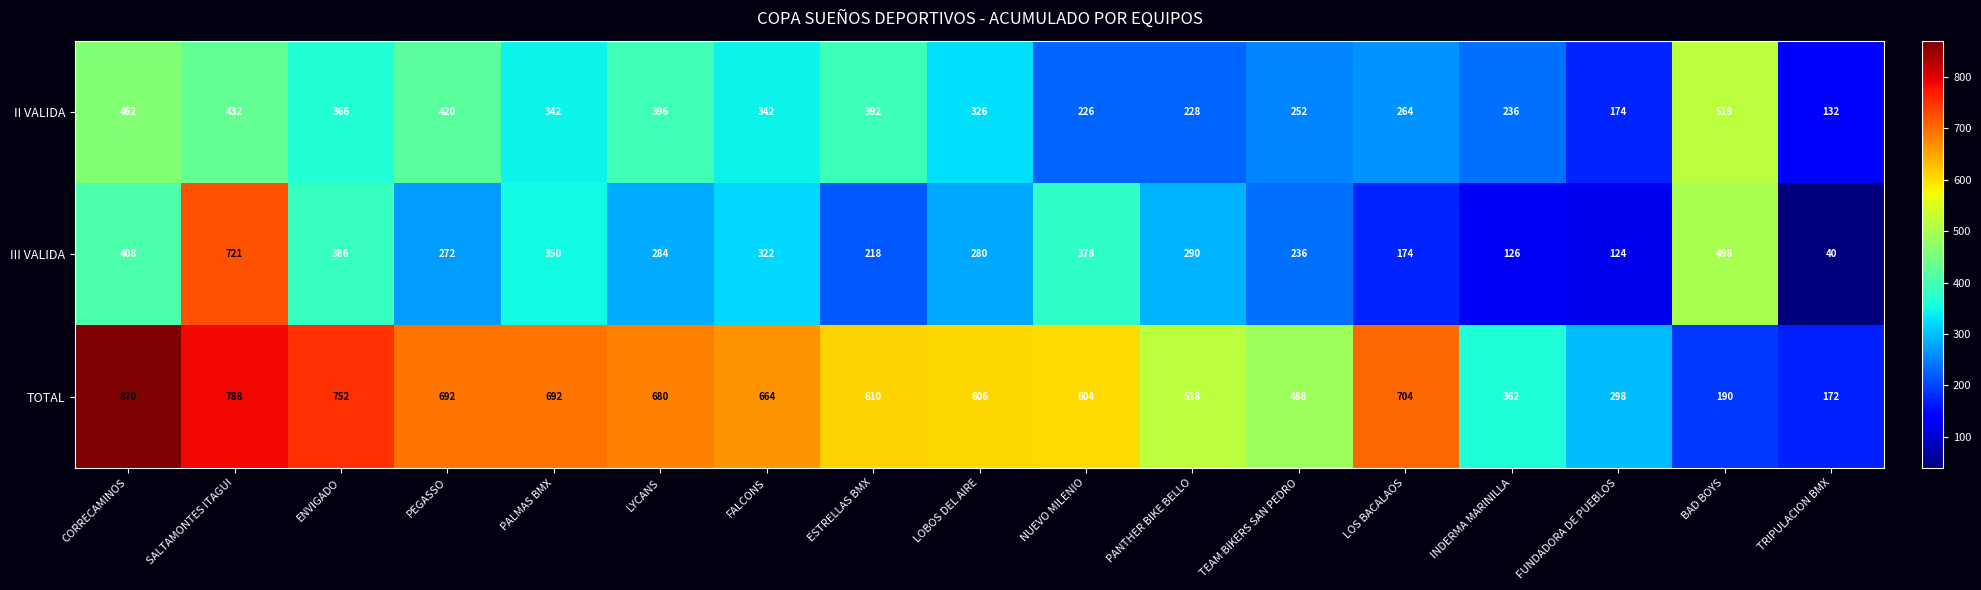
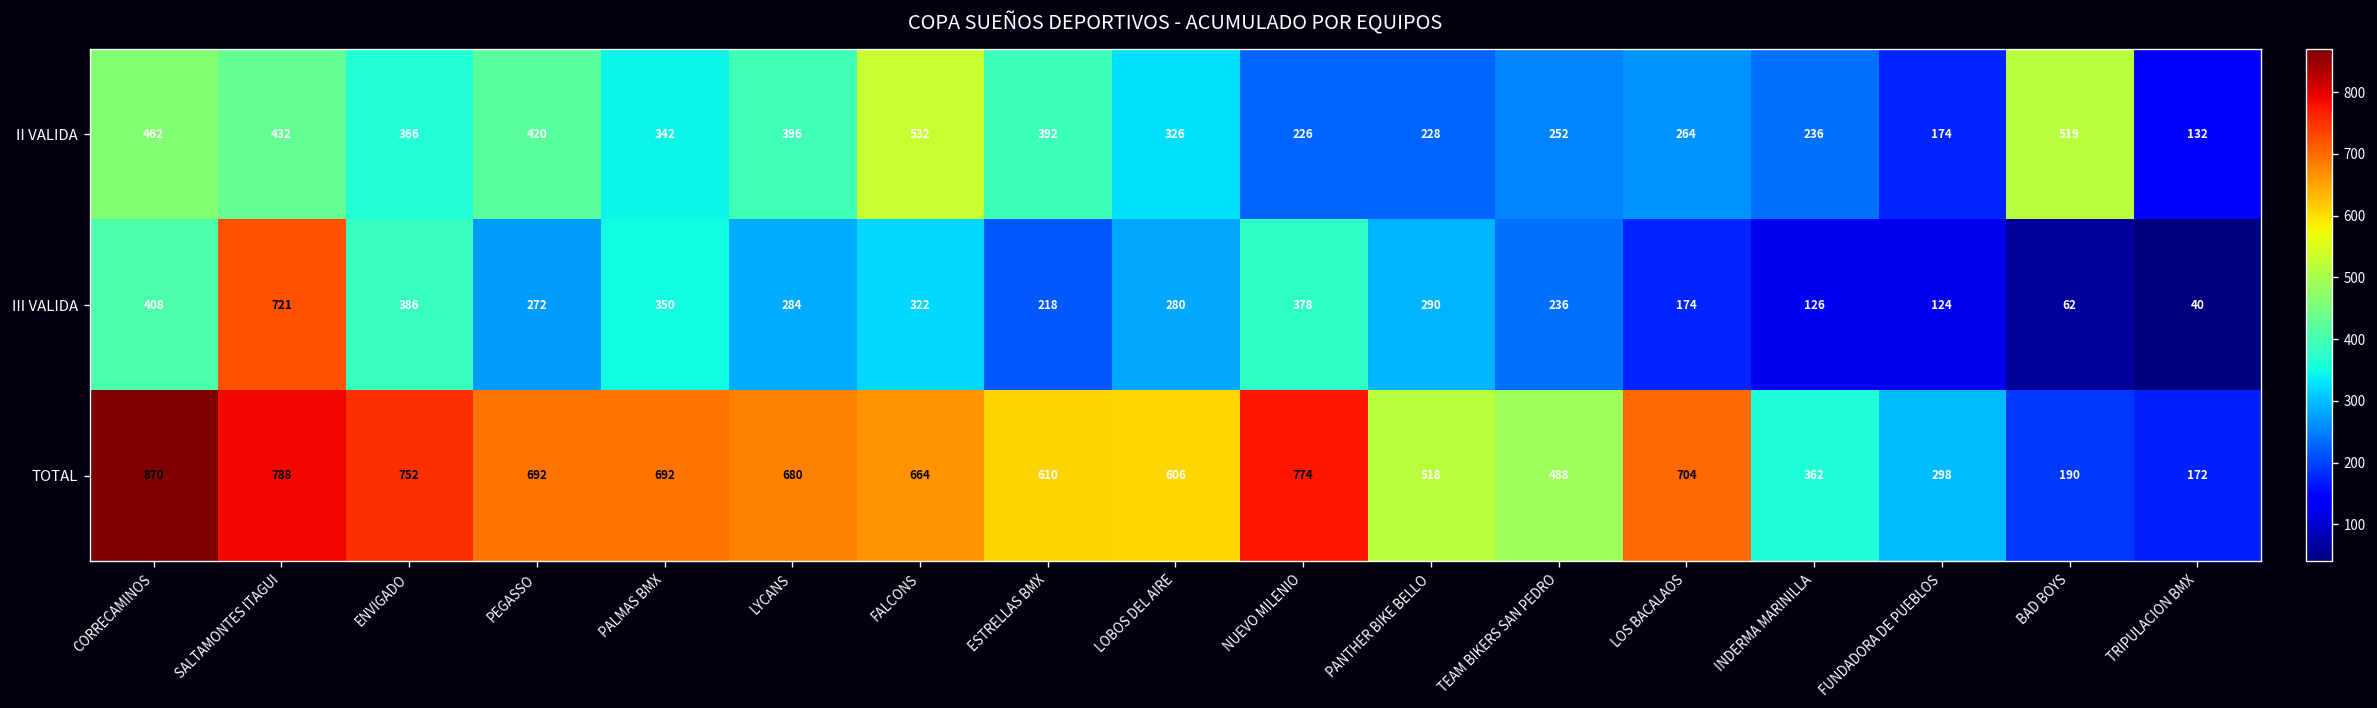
II VALIDA, FALCONS: 342 -> 532
III VALIDA, BAD BOYS: 498 -> 62
TOTAL, NUEVO MILENIO: 604 -> 774
